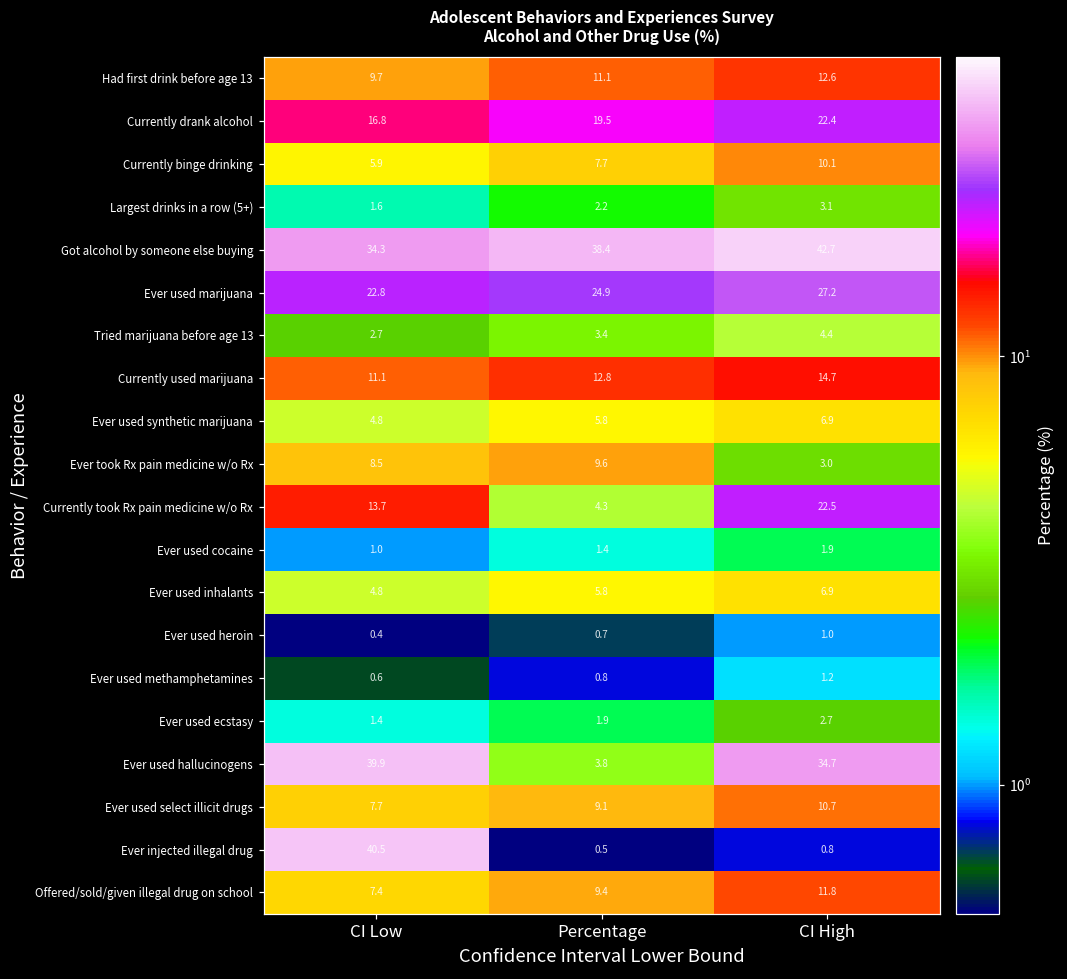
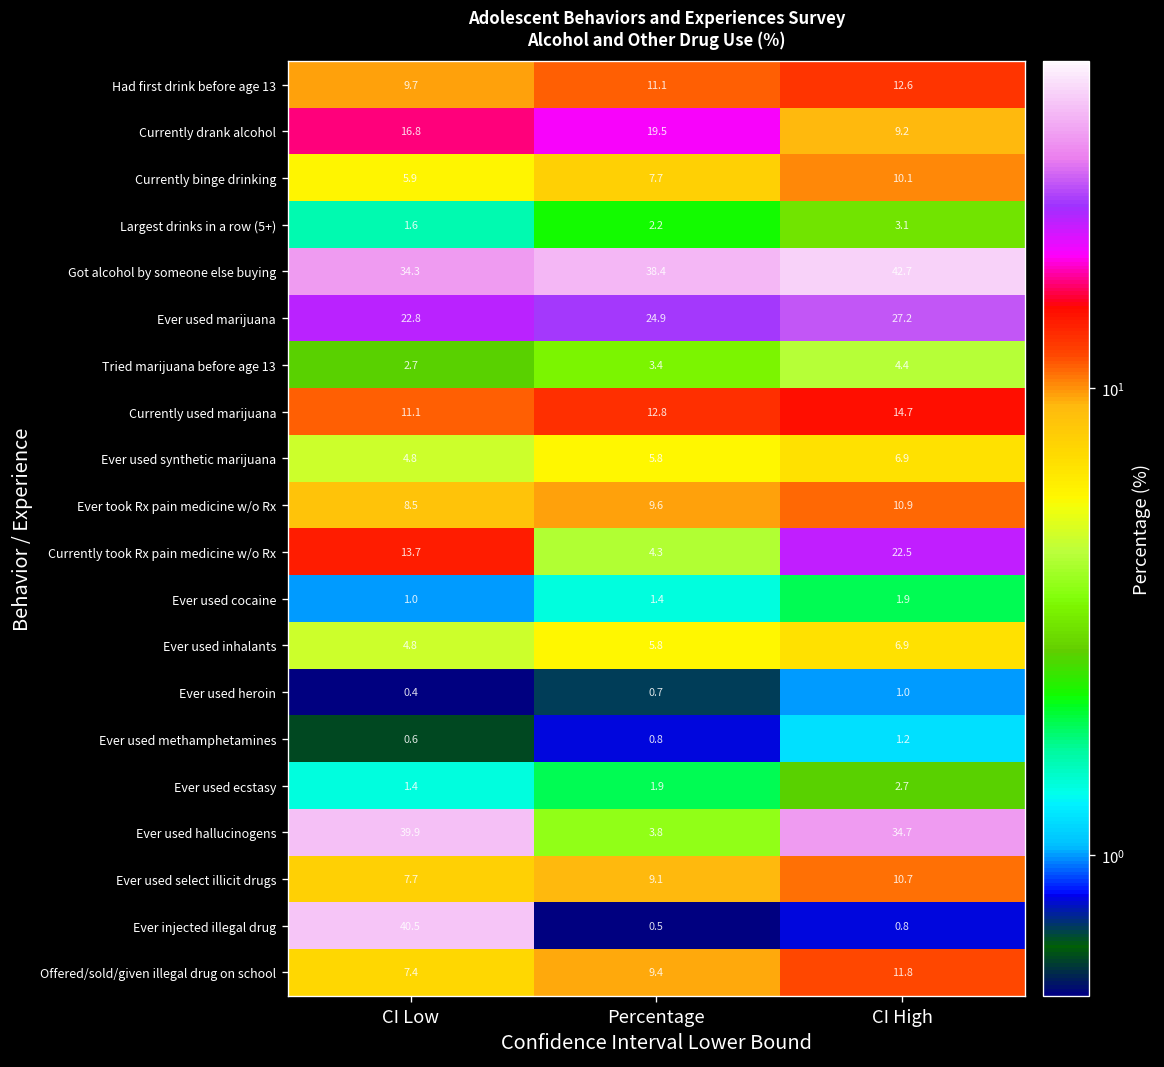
Currently drank alcohol, CI High: 22.4 -> 9.2
Ever took Rx pain medicine w/o Rx, CI High: 3.0 -> 10.9
